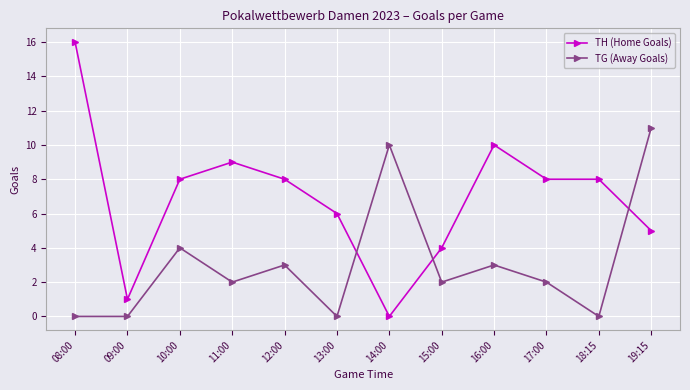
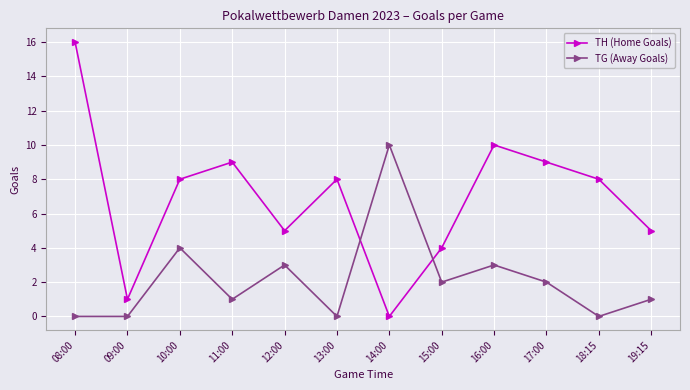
TG (Away Goals), 11:00: 2 -> 1
TH (Home Goals), 12:00: 8 -> 5
TH (Home Goals), 13:00: 6 -> 8
TH (Home Goals), 17:00: 8 -> 9
TG (Away Goals), 19:15: 11 -> 1
